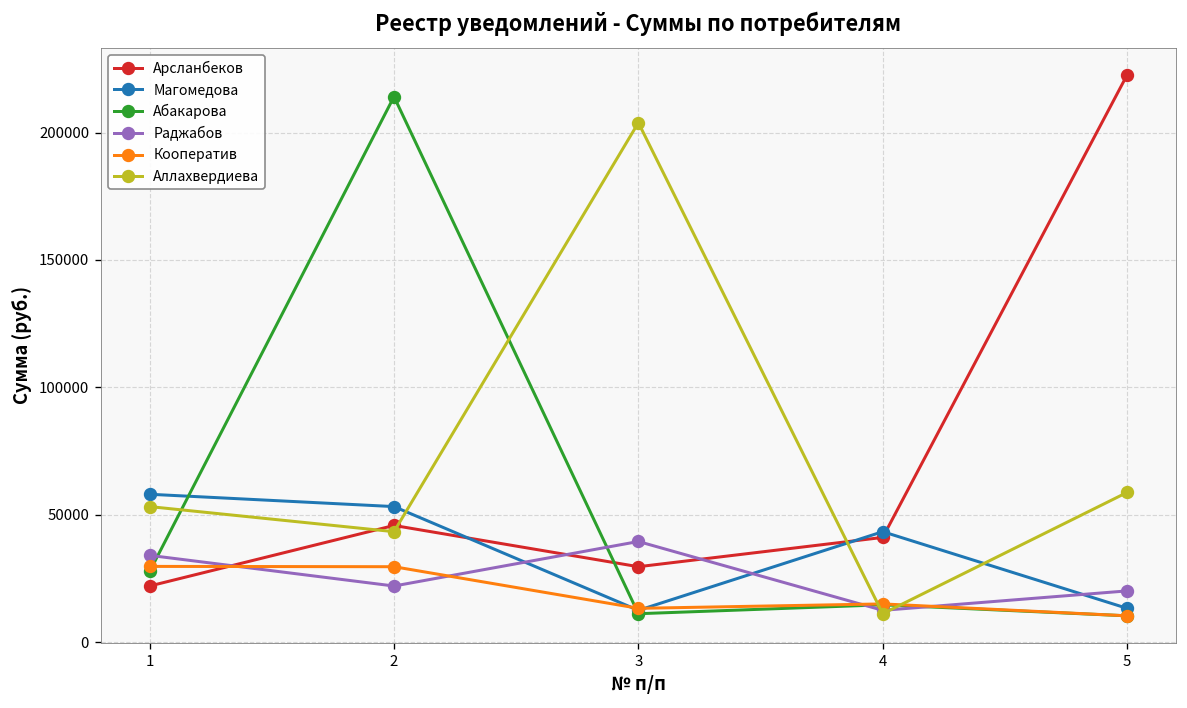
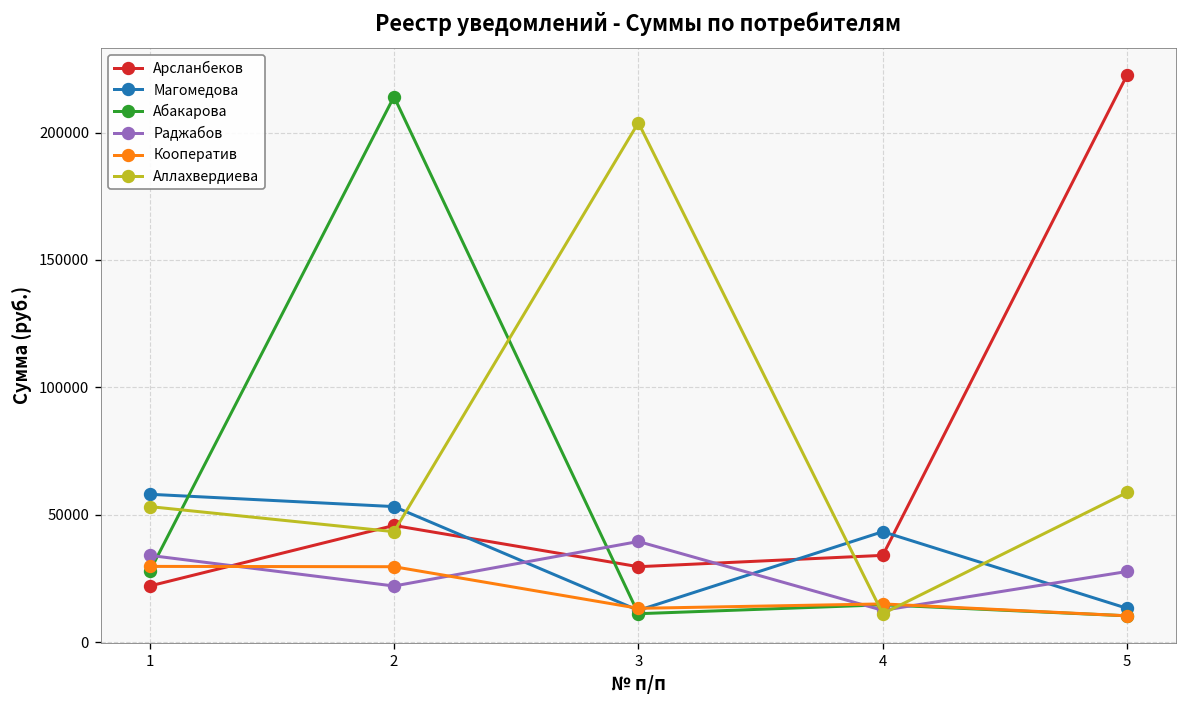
Арсланбеков, 4: 41000 -> 34000
Раджабов, 5: 20000 -> 28000
